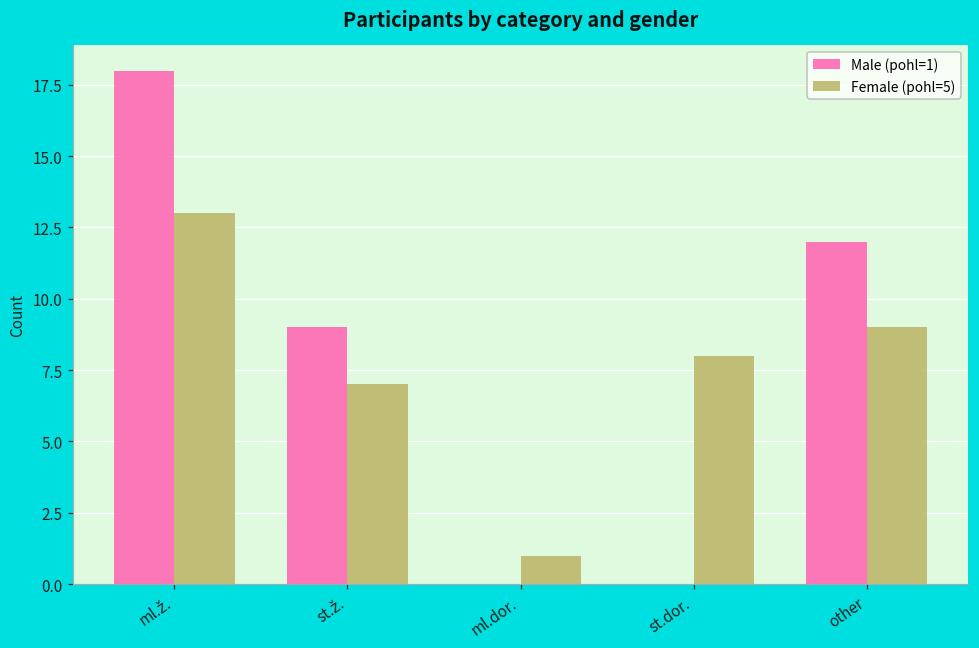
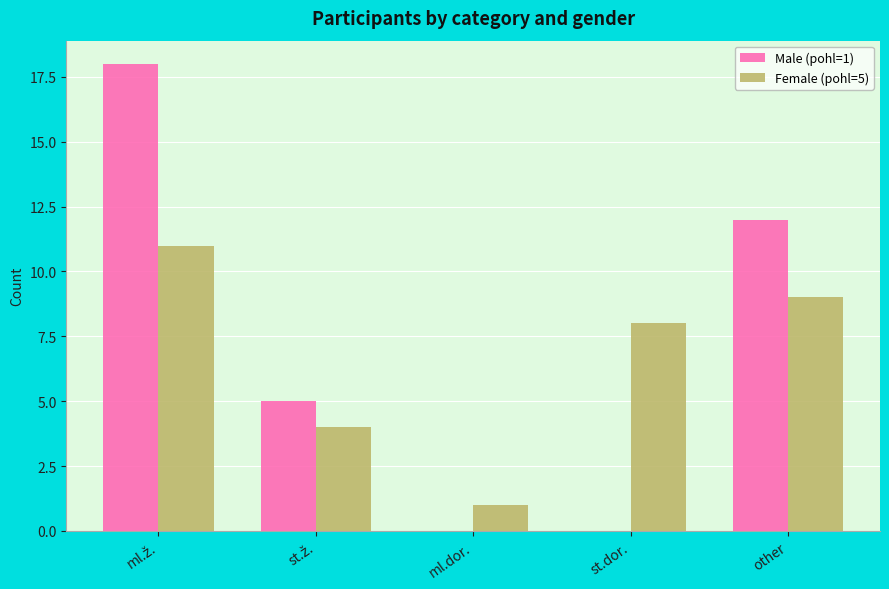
Female (pohl=5), ml.ž.: 13 -> 11
Male (pohl=1), st.ž.: 9 -> 5
Female (pohl=5), st.ž.: 7 -> 4
